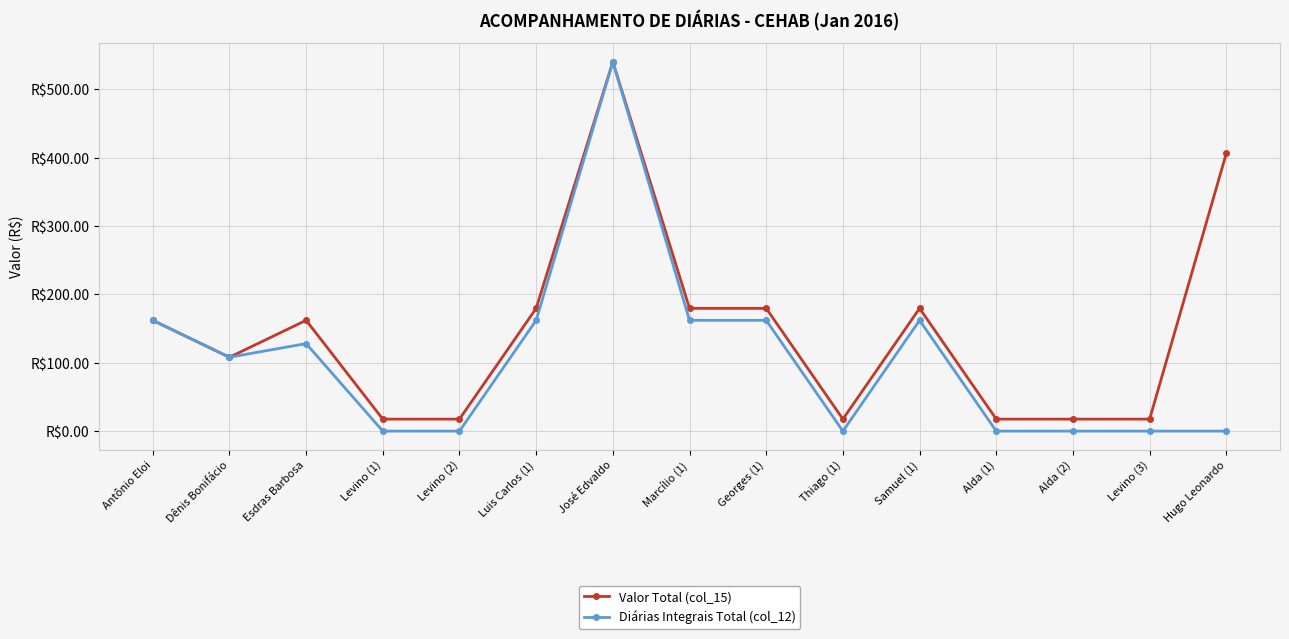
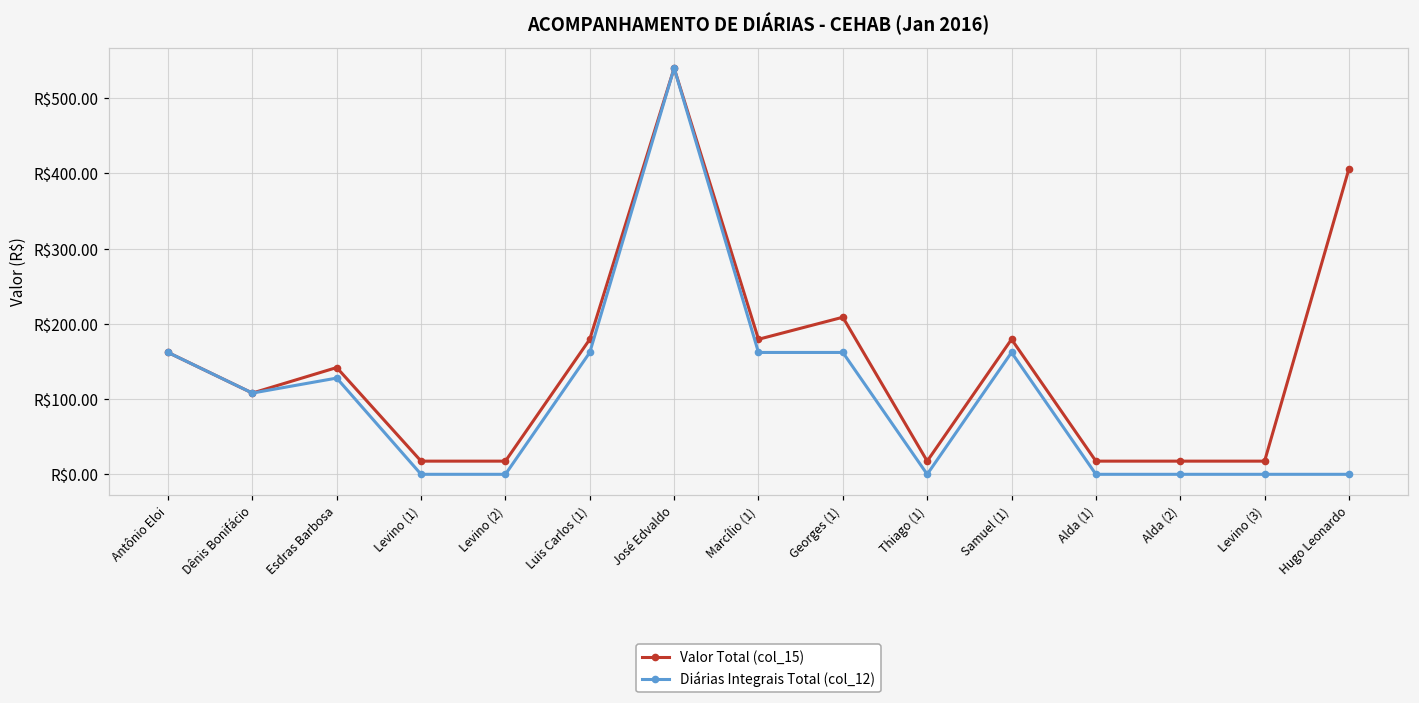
Valor Total (col_15), Esdras Barbosa: R$160 -> R$140
Valor Total (col_15), Georges (1): R$180 -> R$210
